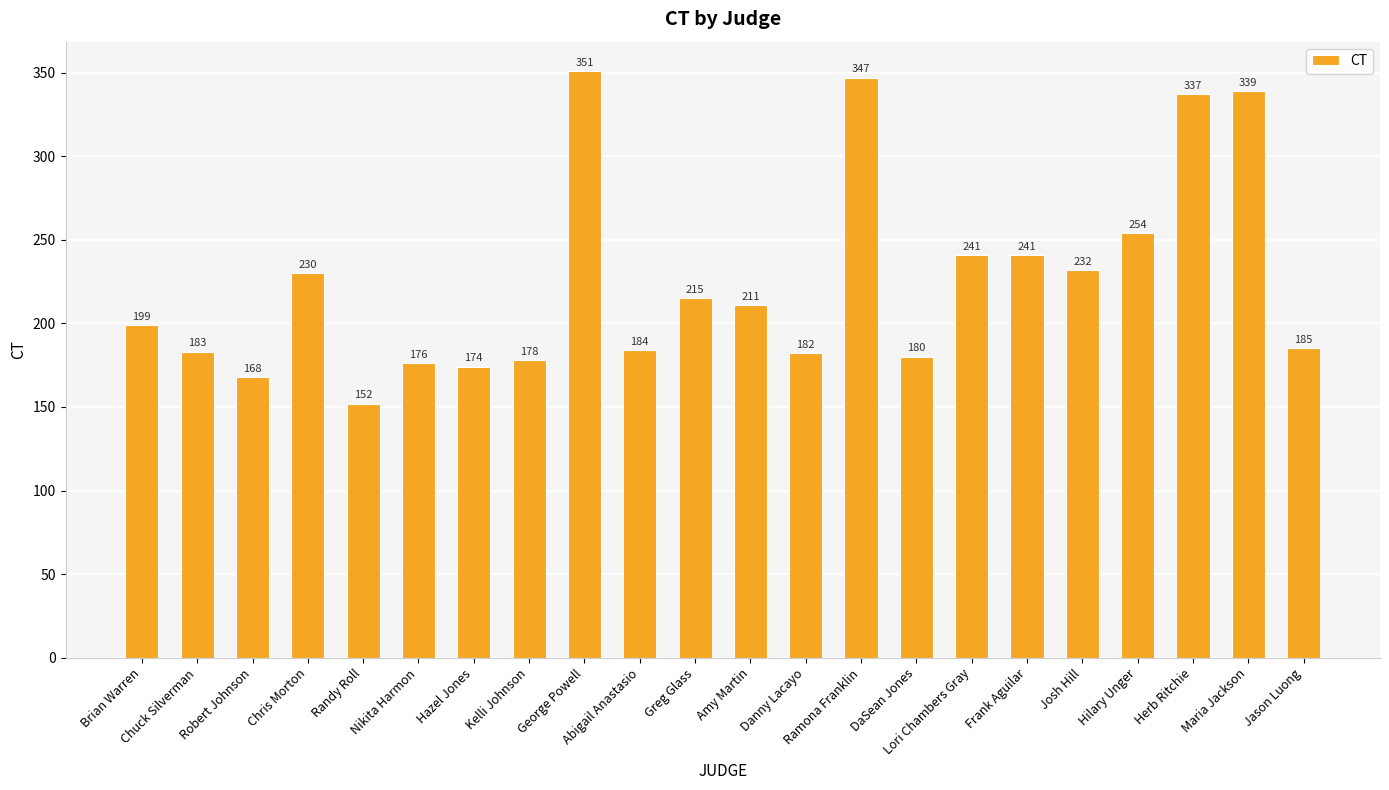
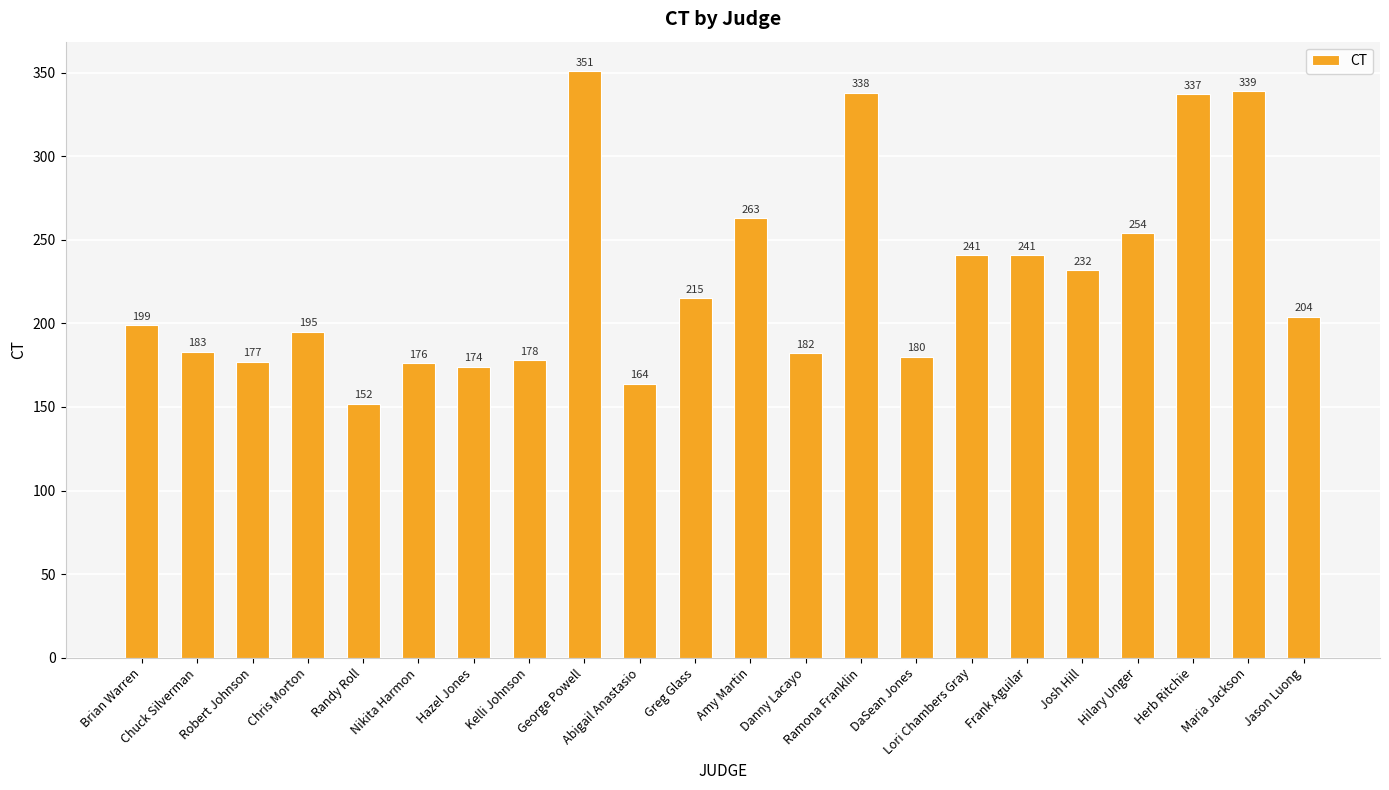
Robert Johnson: 168 -> 177
Chris Morton: 230 -> 195
Abigail Anastasio: 184 -> 164
Amy Martin: 211 -> 263
Ramona Franklin: 347 -> 338
Jason Luong: 185 -> 204
